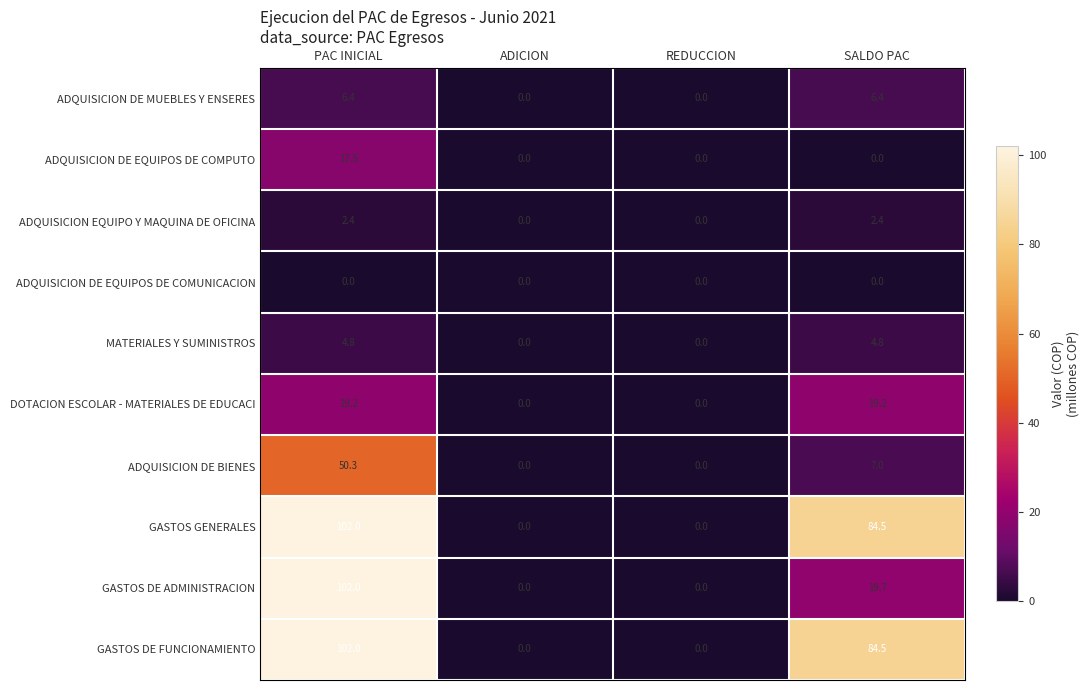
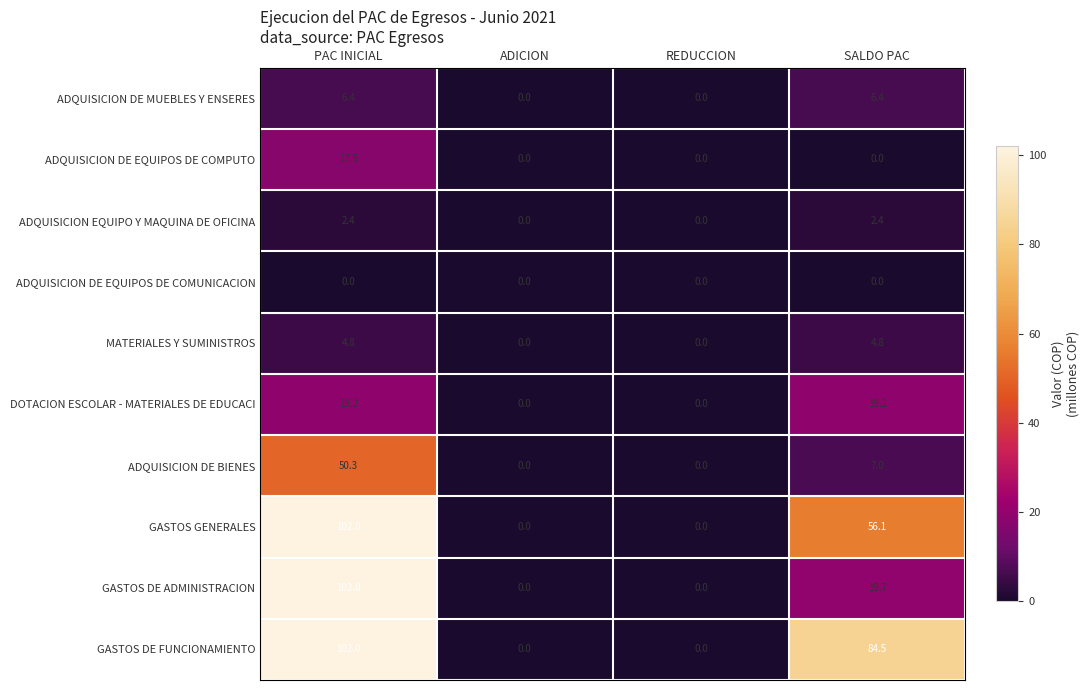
GASTOS GENERALES, SALDO PAC: 84.5 -> 56.1
